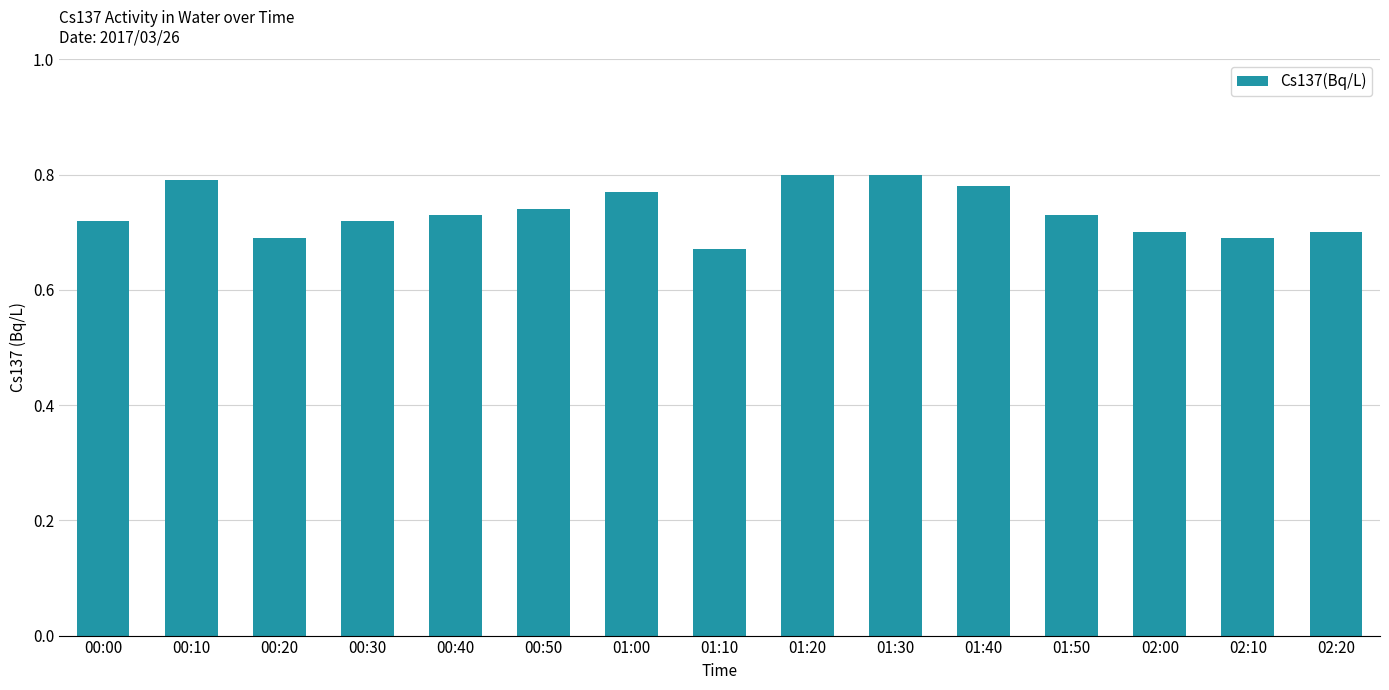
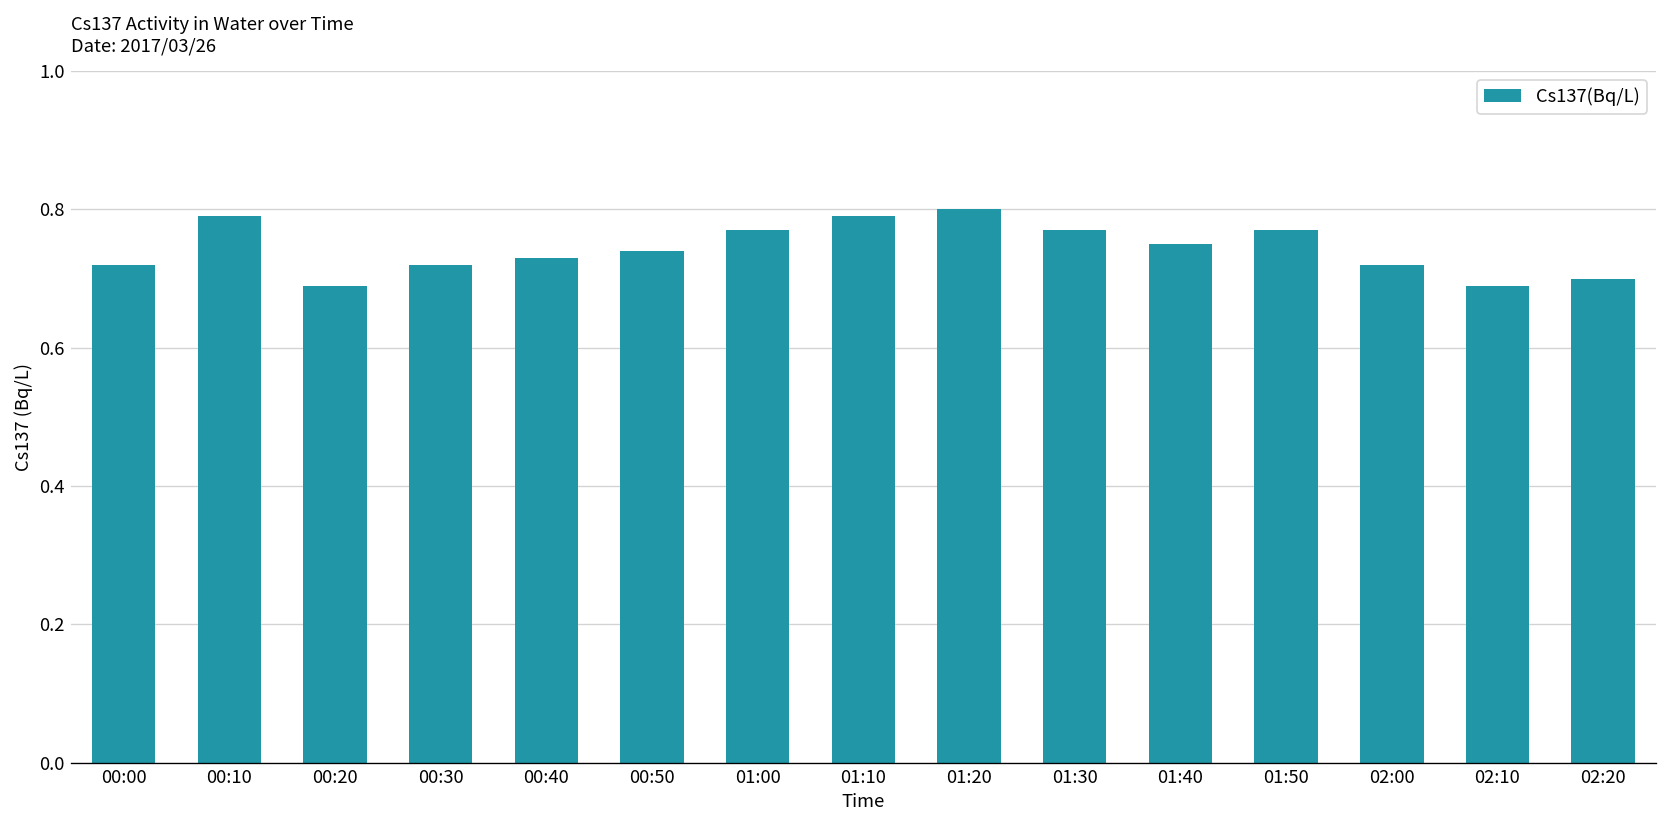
01:10: 0.67 -> 0.79
01:30: 0.80 -> 0.77
01:40: 0.78 -> 0.75
01:50: 0.73 -> 0.77
02:00: 0.70 -> 0.72
